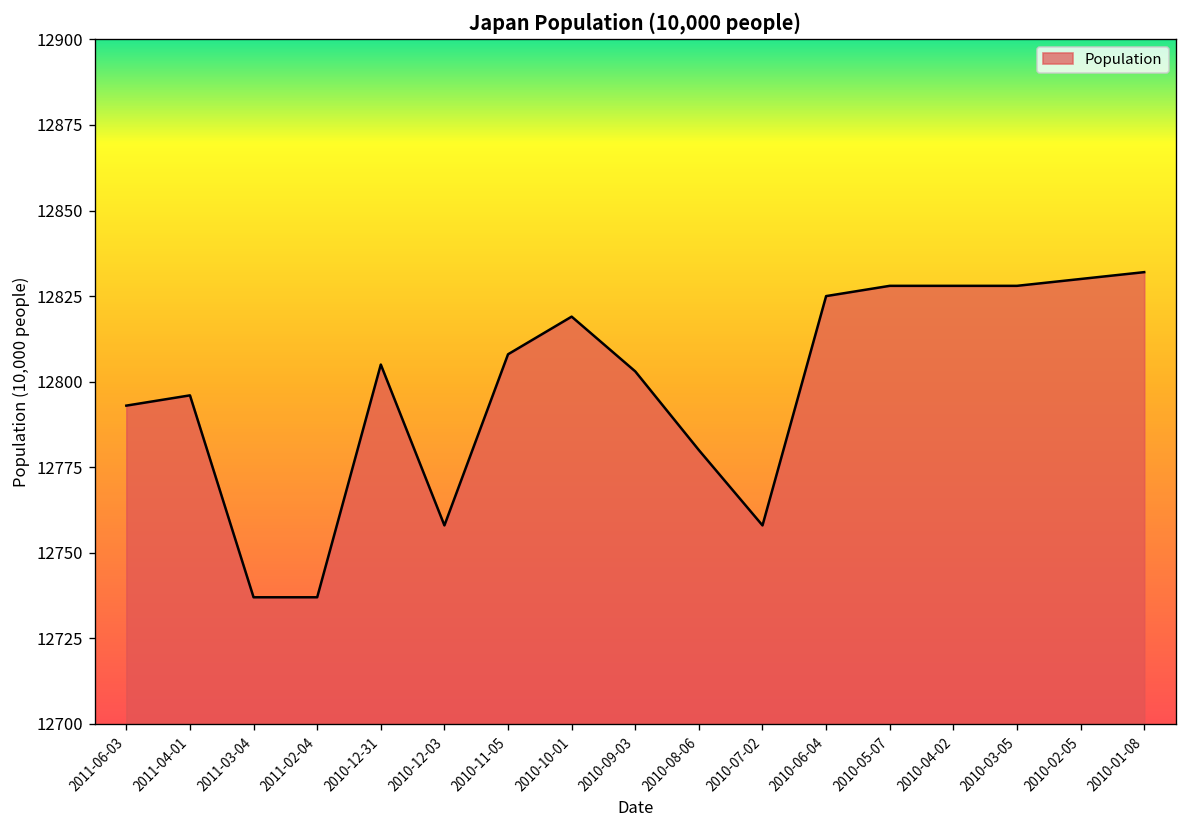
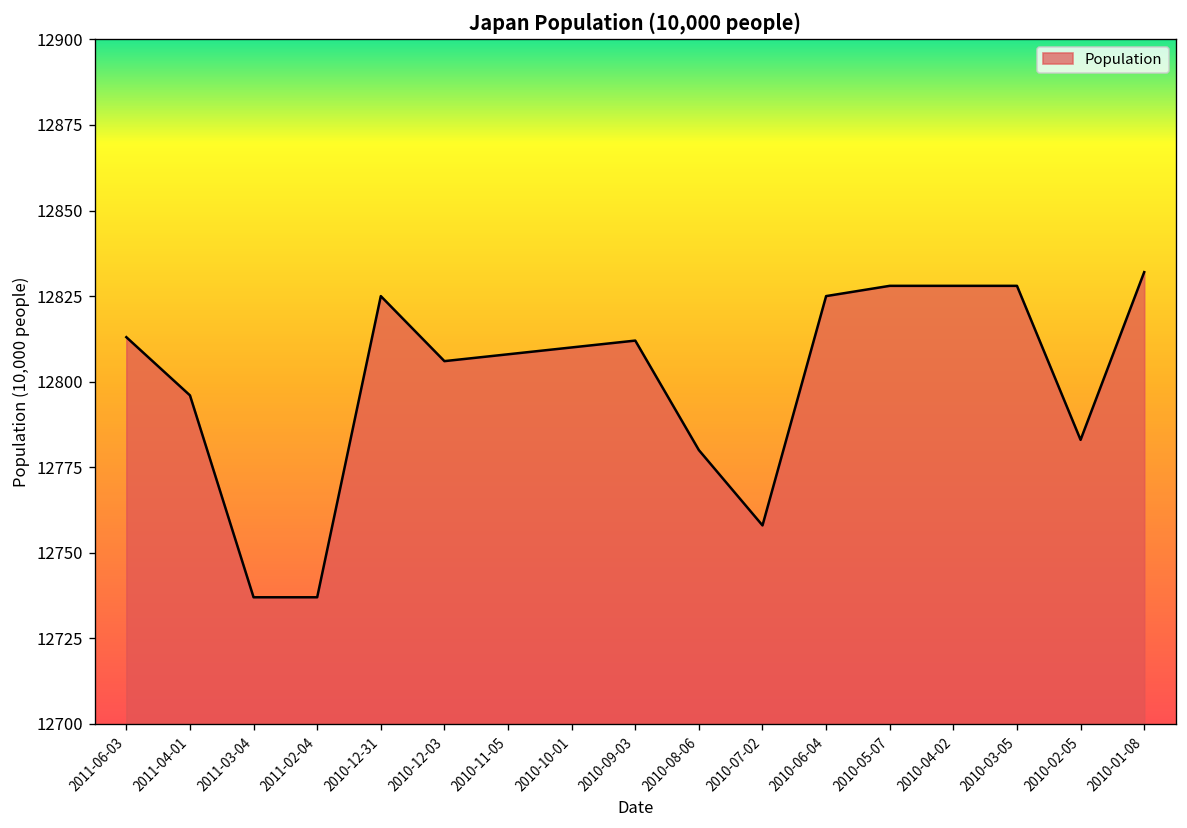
2011-06-03: 12793 -> 12813
2010-12-31: 12805 -> 12825
2010-12-03: 12758 -> 12806
2010-10-01: 12819 -> 12810
2010-09-03: 12803 -> 12812
2010-02-05: 12830 -> 12783
